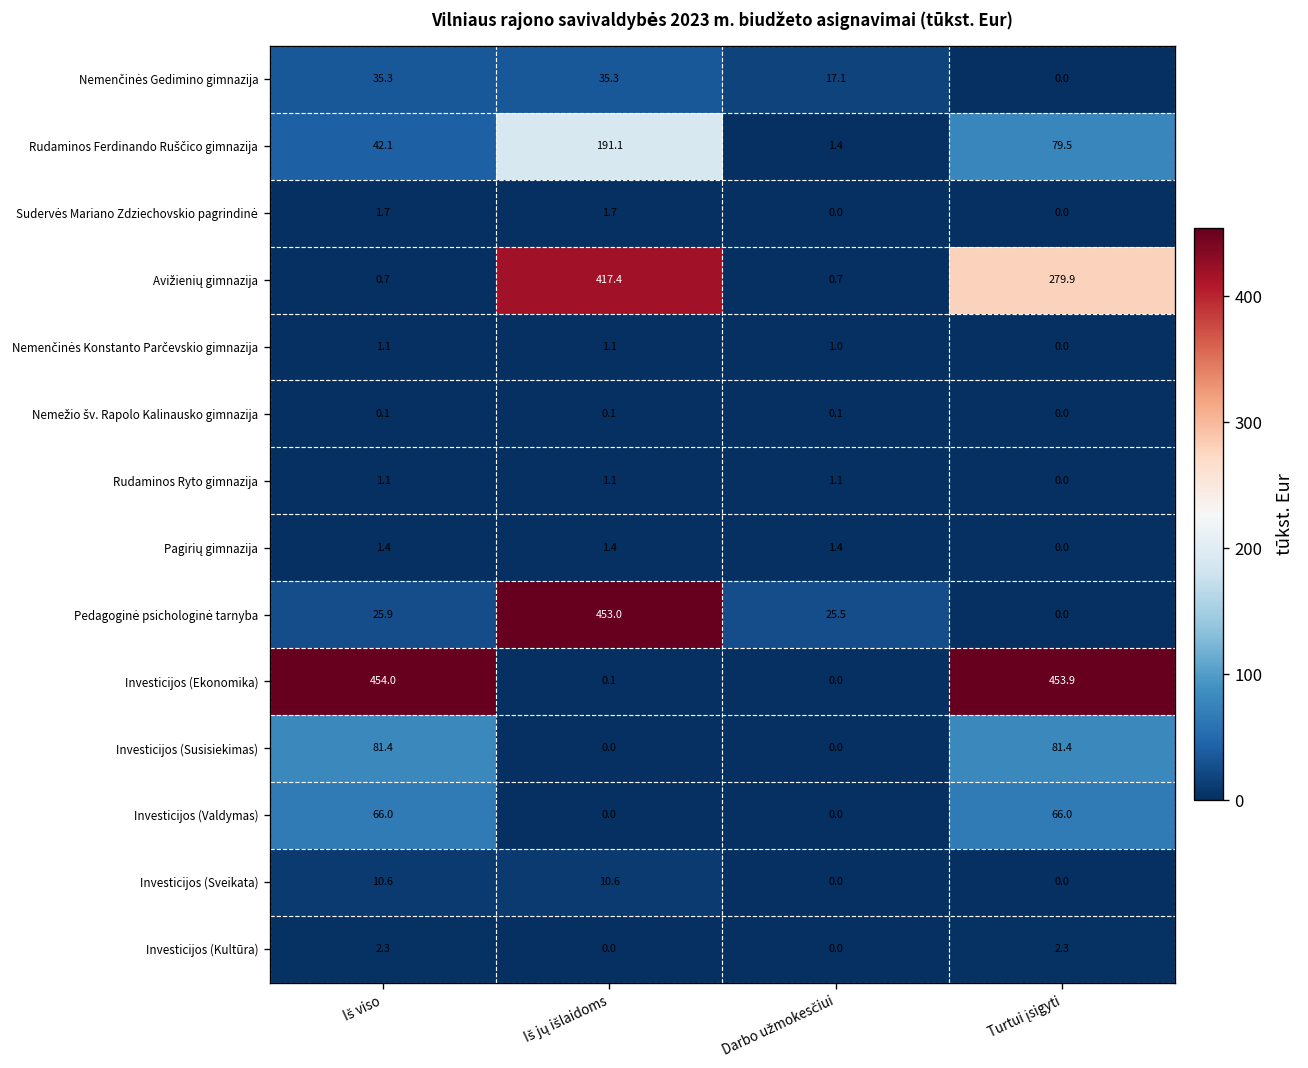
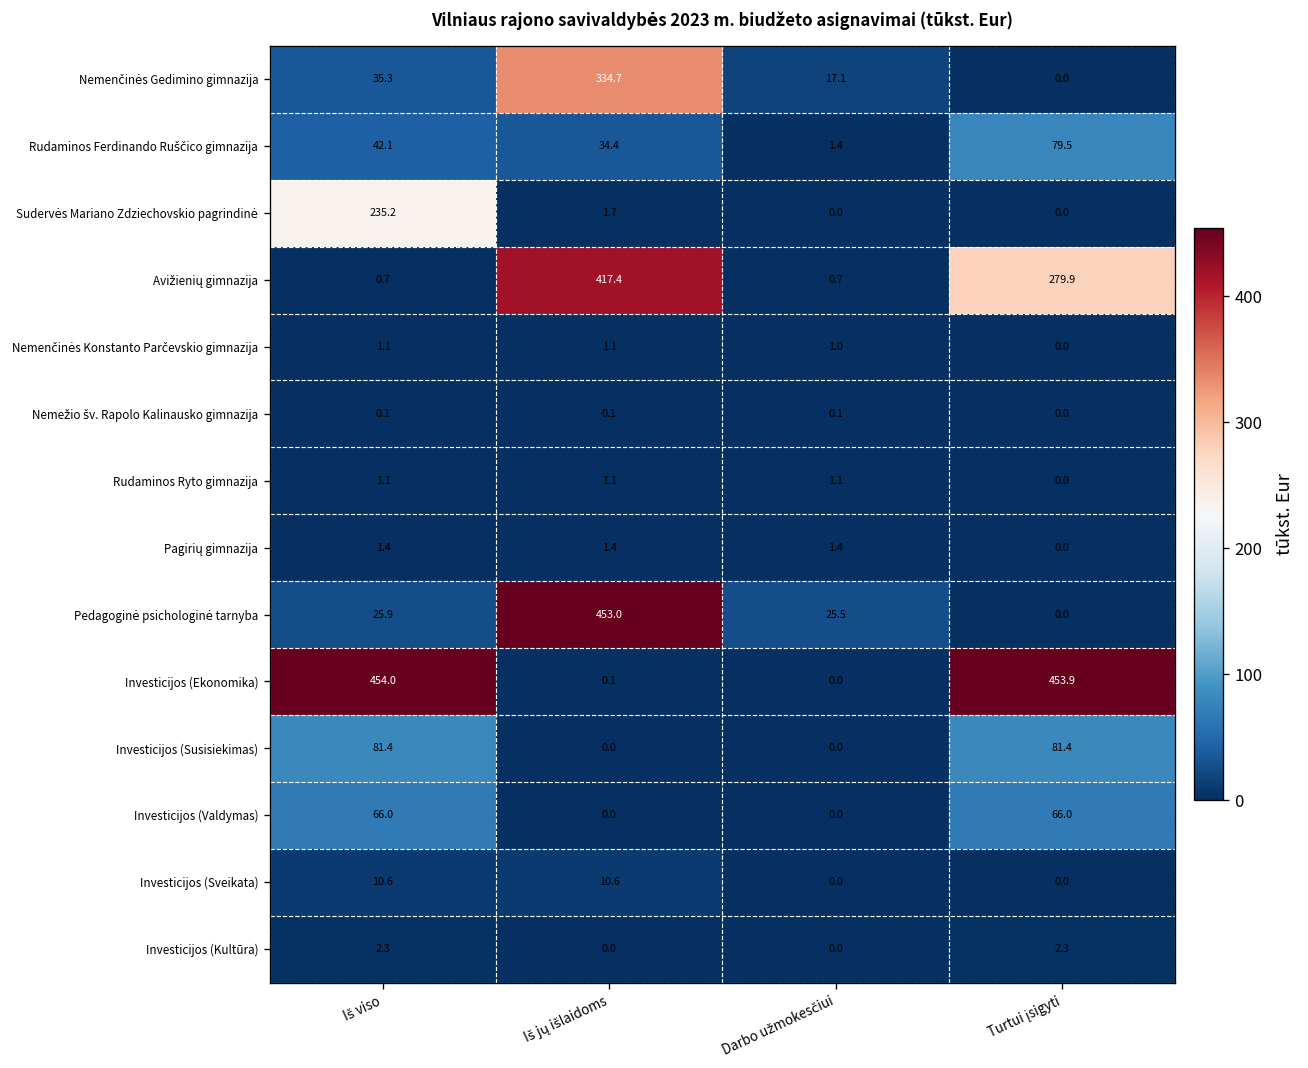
Nemenčinės Gedimino gimnazija, Iš jų išlaidoms: 35.3 -> 334.7
Rudaminos Ferdinando Ruščico gimnazija, Iš jų išlaidoms: 191.1 -> 34.4
Sudervės Mariano Zdziechovskio pagrindinė, Iš viso: 1.7 -> 235.2
